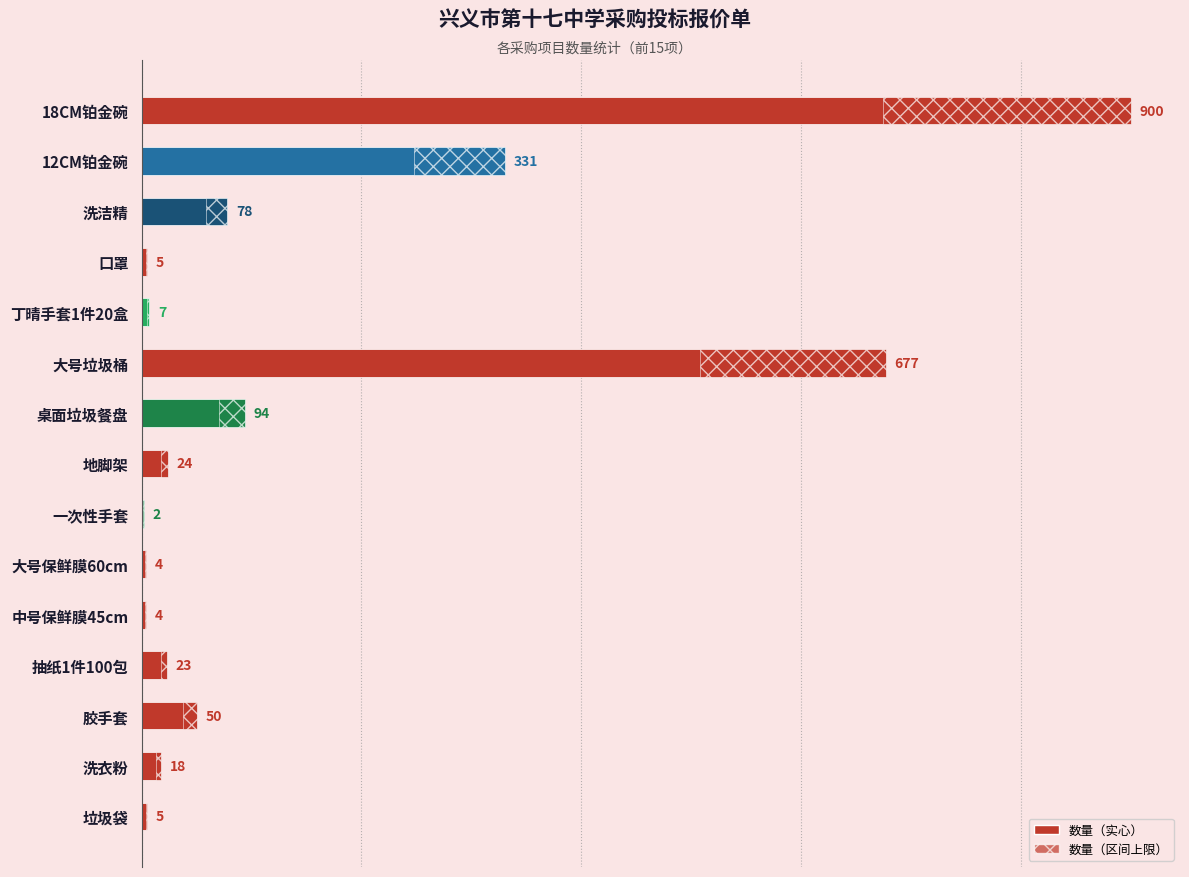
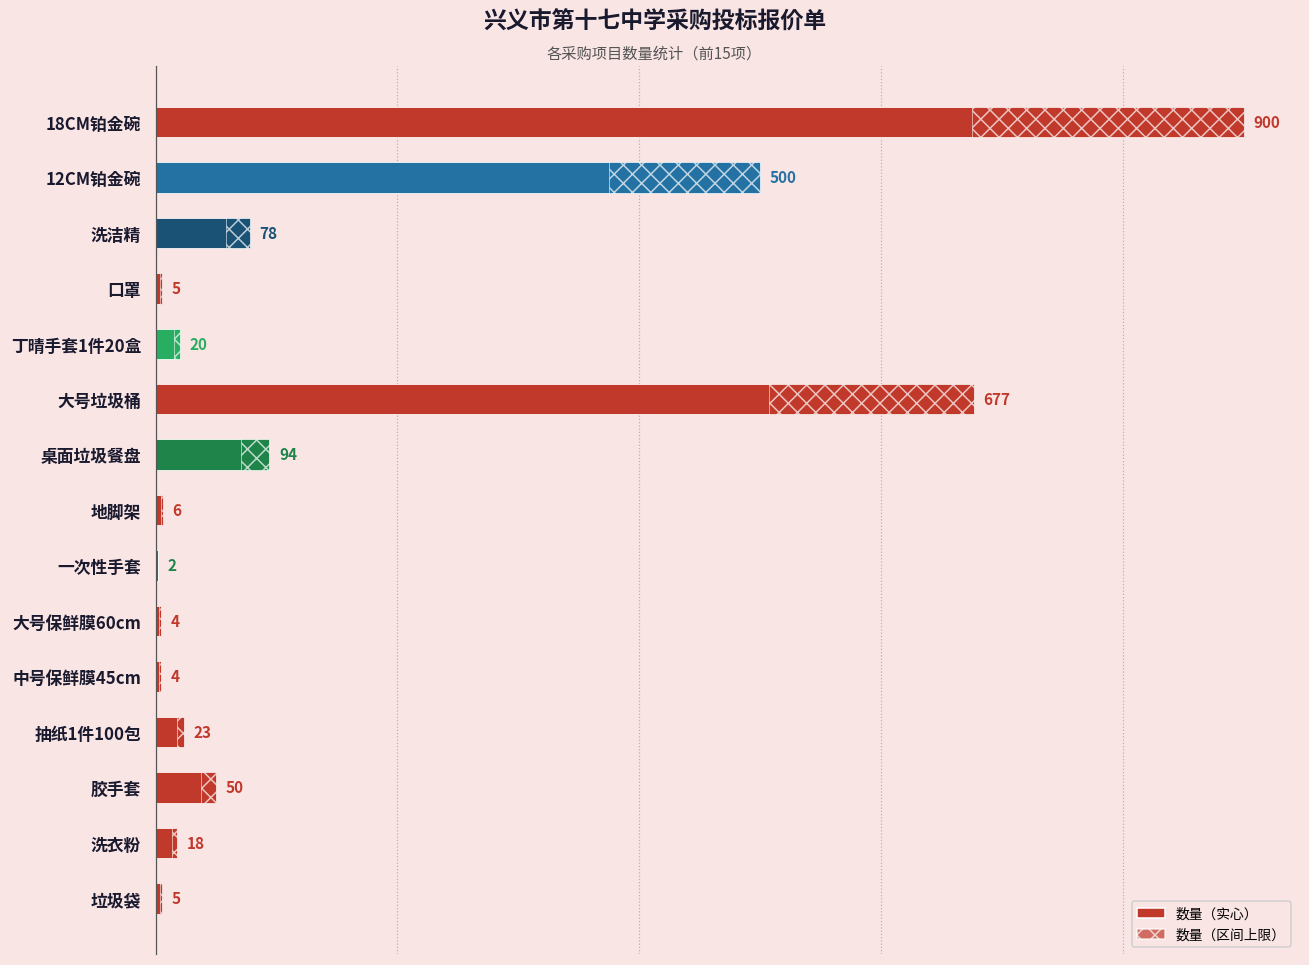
12CM铂金碗: 331 -> 500
丁晴手套1件20盒: 7 -> 20
地脚架: 24 -> 6
